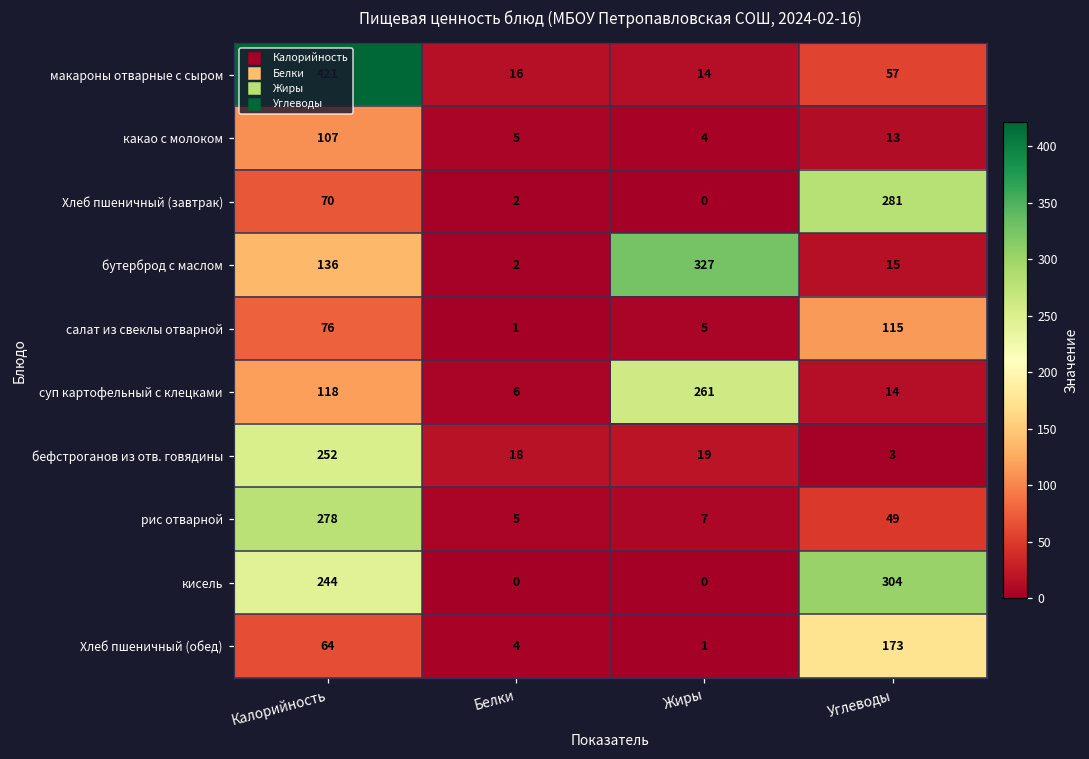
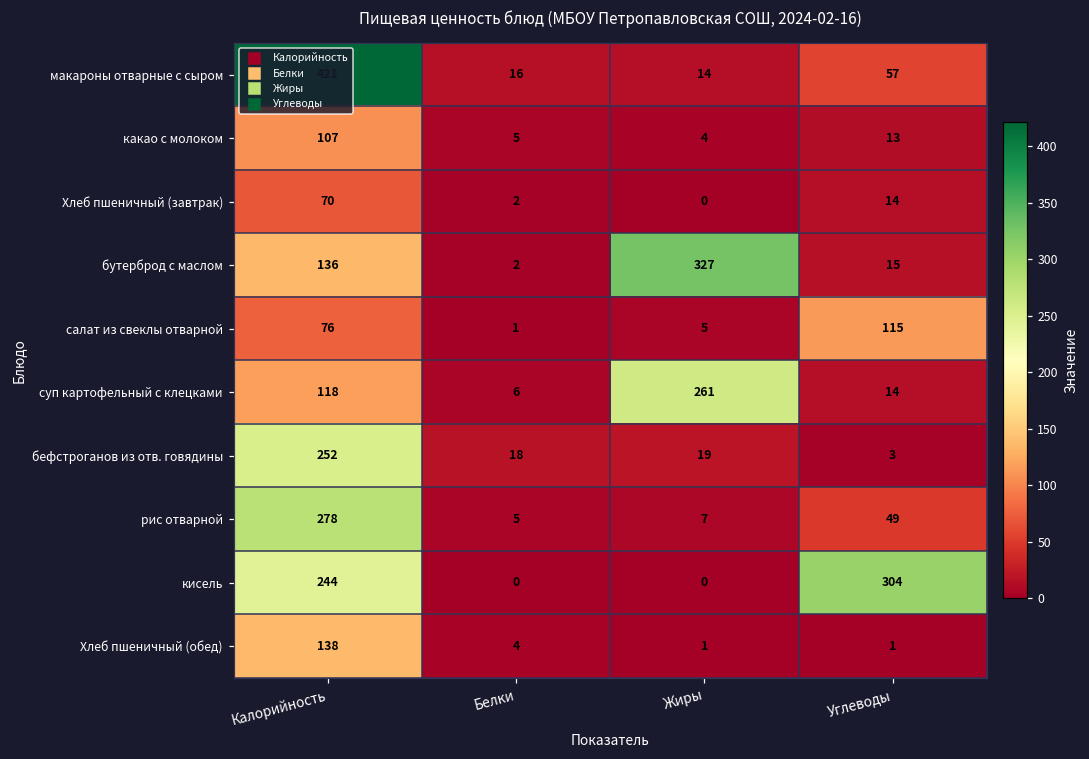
Хлеб пшеничный (завтрак), Углеводы: 281 -> 14
Хлеб пшеничный (обед), Калорийность: 64 -> 138
Хлеб пшеничный (обед), Углеводы: 173 -> 1
